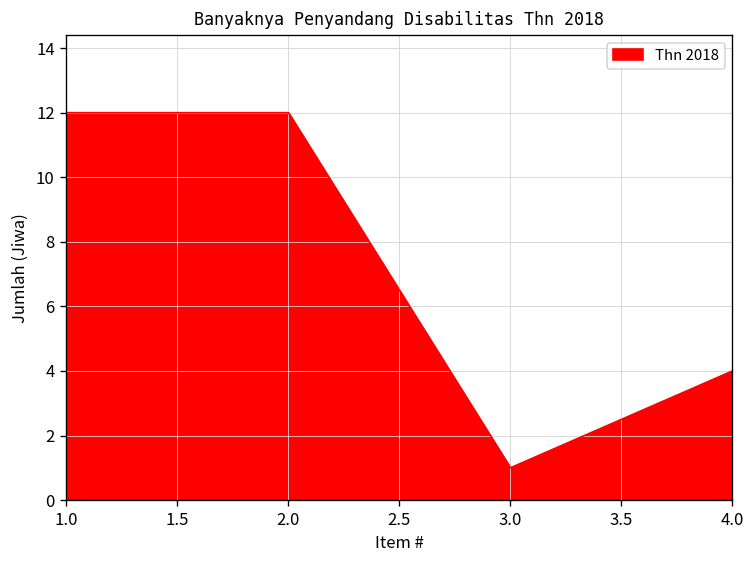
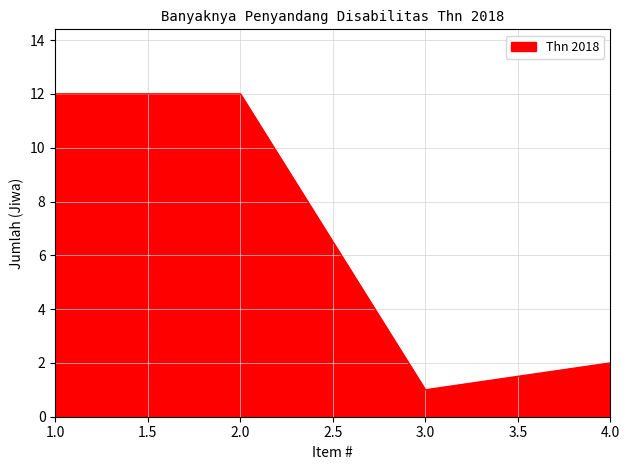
4.0: 4 -> 2
